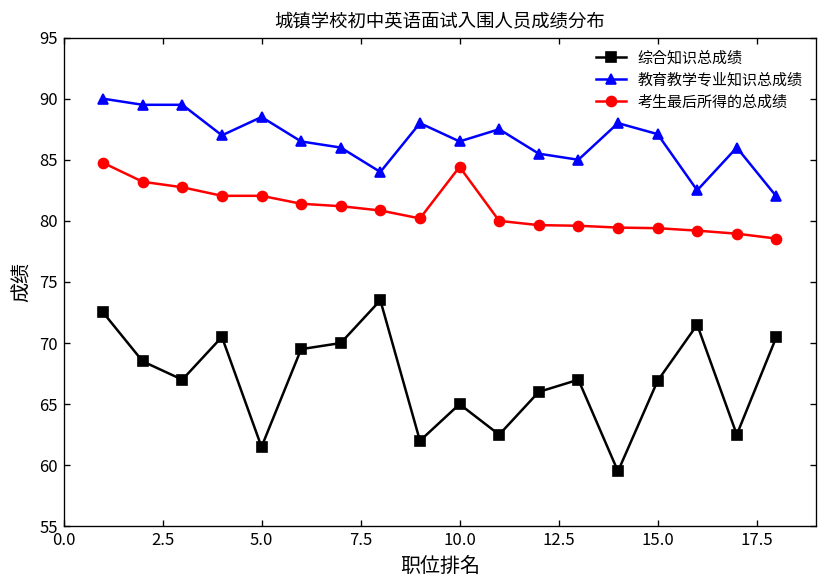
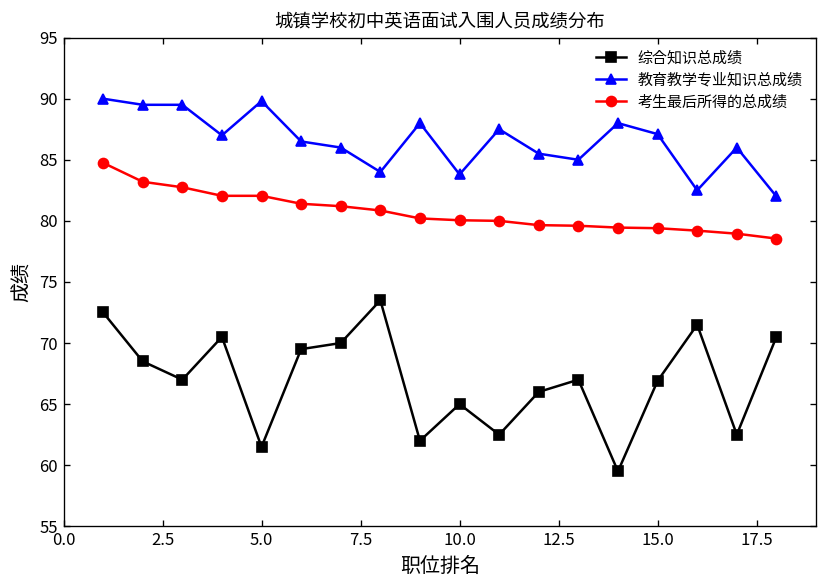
教育教学专业知识总成绩, 5.0: 88.5 -> 89.8
教育教学专业知识总成绩, 10.0: 86.5 -> 83.8
考生最后所得的总成绩, 10.0: 84.4 -> 80.1
